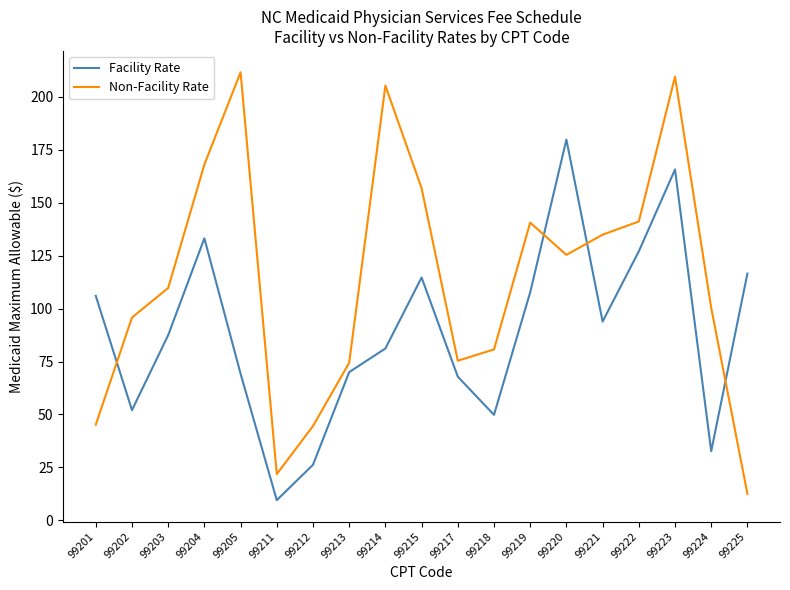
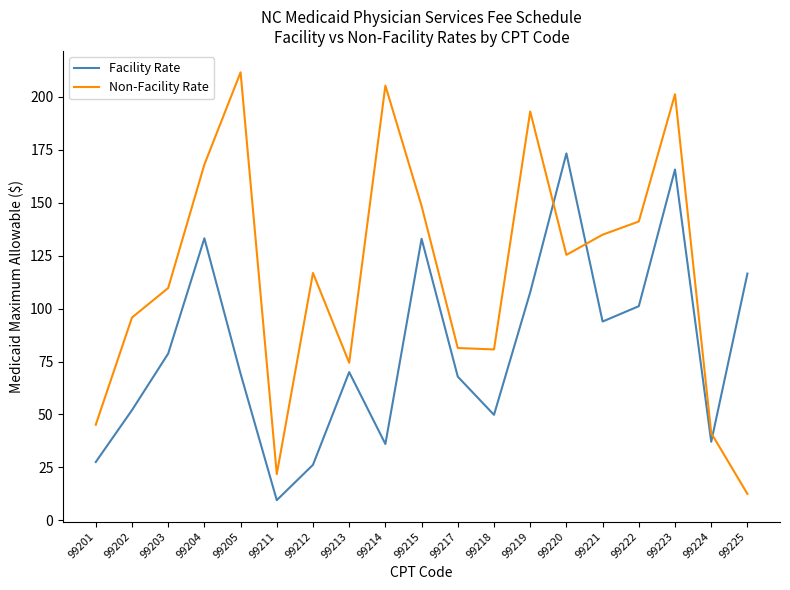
Facility Rate, 99201: 106 -> 28
Facility Rate, 99203: 87 -> 79
Non-Facility Rate, 99212: 45 -> 117
Facility Rate, 99214: 81 -> 36
Facility Rate, 99215: 115 -> 133
Non-Facility Rate, 99215: 157 -> 148
Non-Facility Rate, 99217: 75 -> 81
Non-Facility Rate, 99219: 141 -> 193
Facility Rate, 99220: 180 -> 173
Facility Rate, 99222: 127 -> 101
Non-Facility Rate, 99223: 209 -> 201
Facility Rate, 99224: 33 -> 37
Non-Facility Rate, 99224: 100 -> 41
